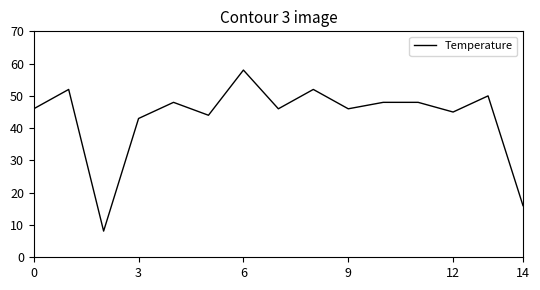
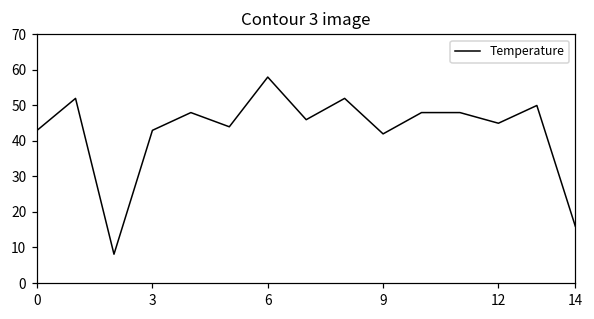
0: 46 -> 43
9: 46 -> 42
